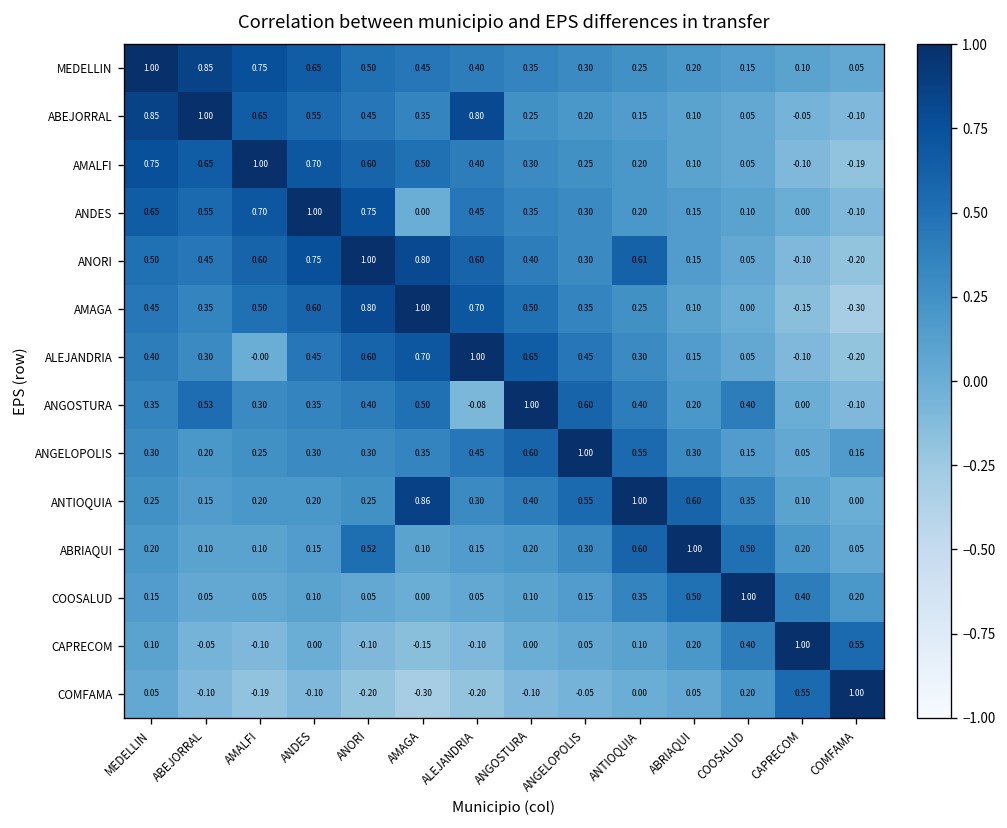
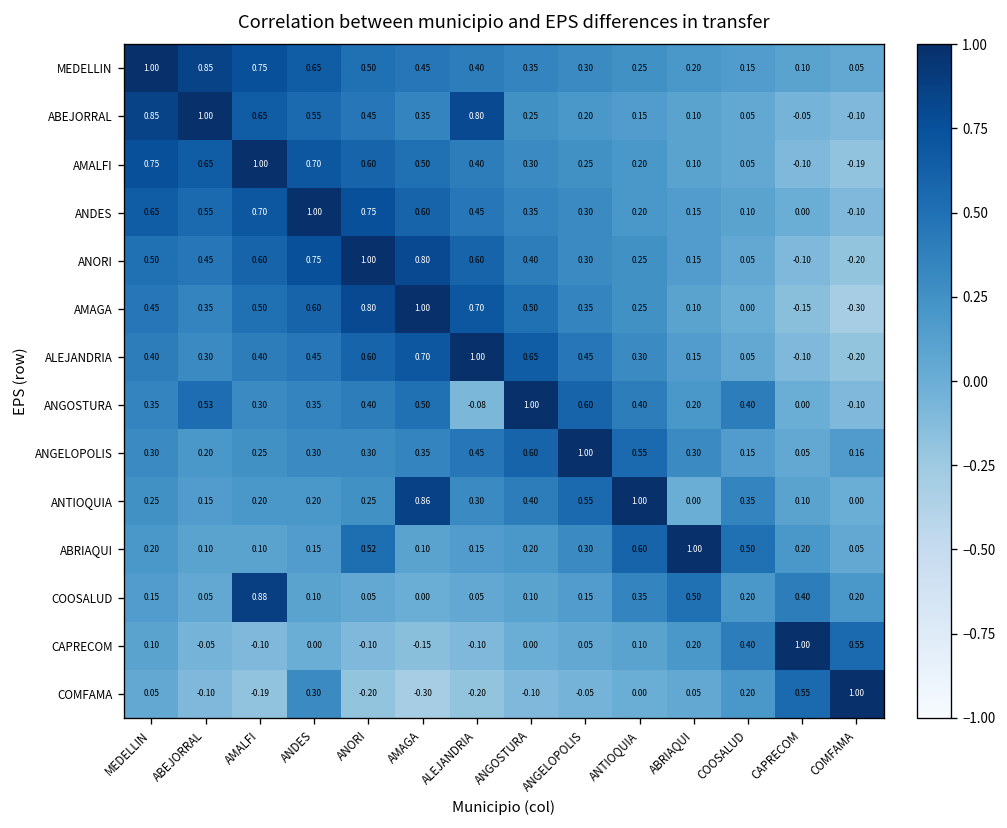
ANDES, AMAGA: 0.00 -> 0.60
ANORI, ANTIOQUIA: 0.61 -> 0.25
ALEJANDRIA, AMALFI: -0.00 -> 0.40
ANTIOQUIA, ABRIAQUI: 0.60 -> 0.00
COOSALUD, AMALFI: 0.05 -> 0.88
COOSALUD, COOSALUD: 1.00 -> 0.20
COMFAMA, ANDES: -0.10 -> 0.30
